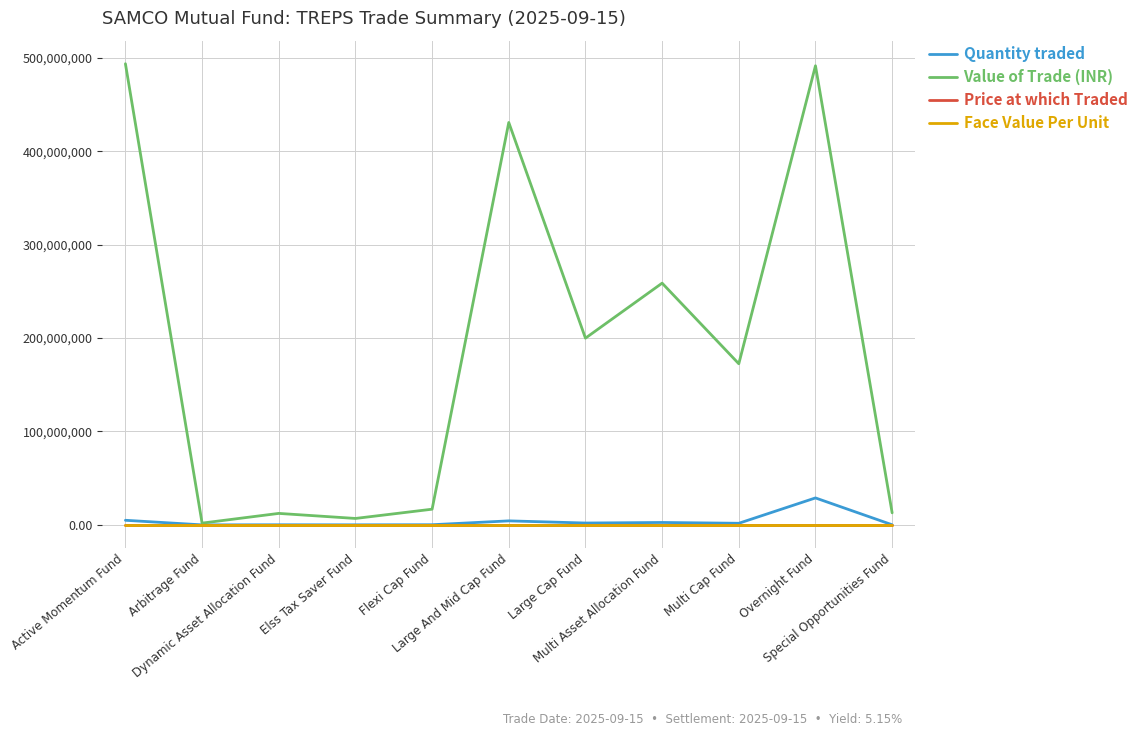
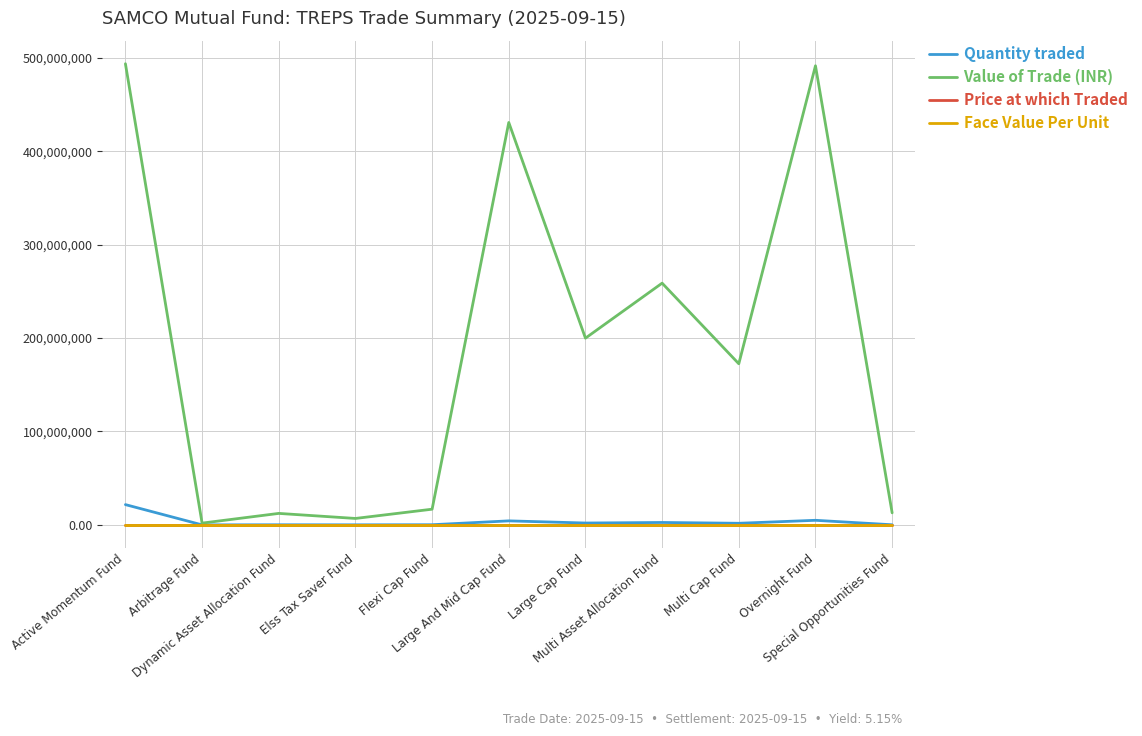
Quantity traded, Active Momentum Fund: 0 -> 20,000,000
Quantity traded, Overnight Fund: 30,000,000 -> 0
